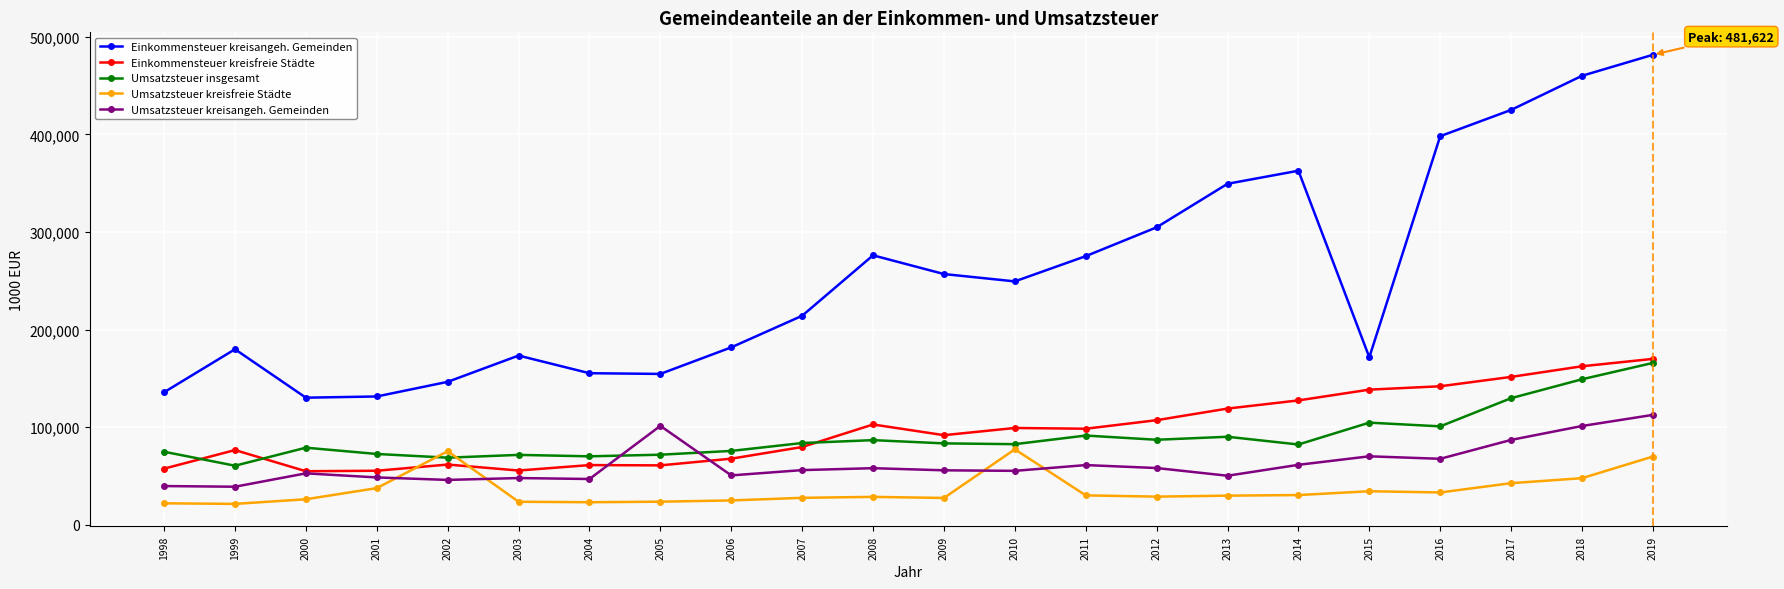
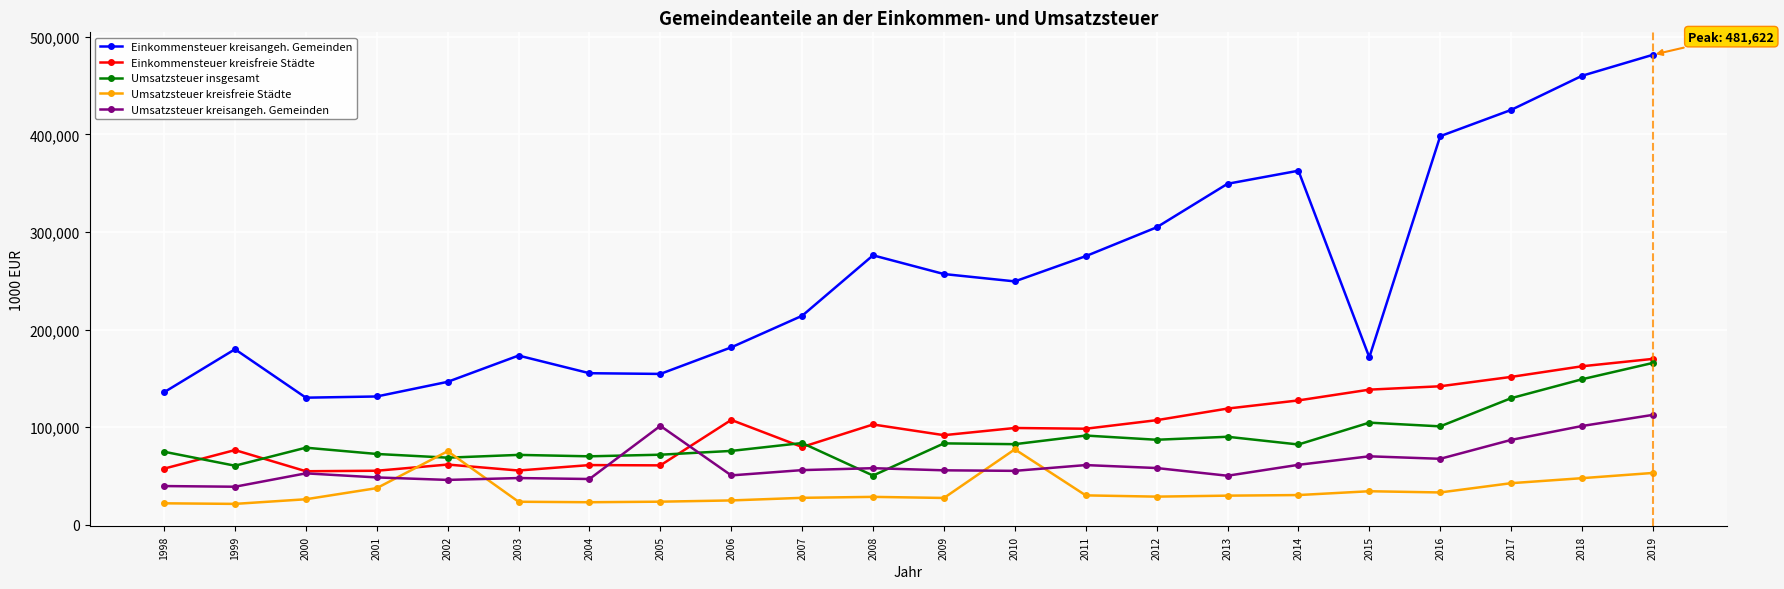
Einkommensteuer kreisfreie Städte, 2006: 70,000 -> 110,000
Umsatzsteuer insgesamt, 2008: 90,000 -> 50,000
Umsatzsteuer kreisfreie Städte, 2019: 70,000 -> 50,000
